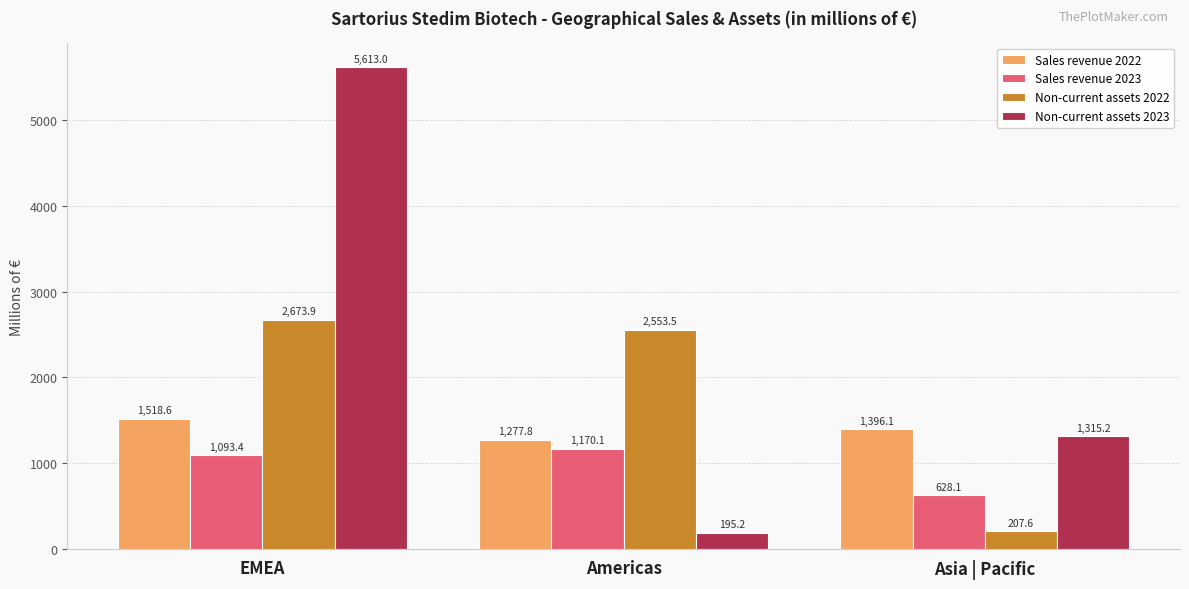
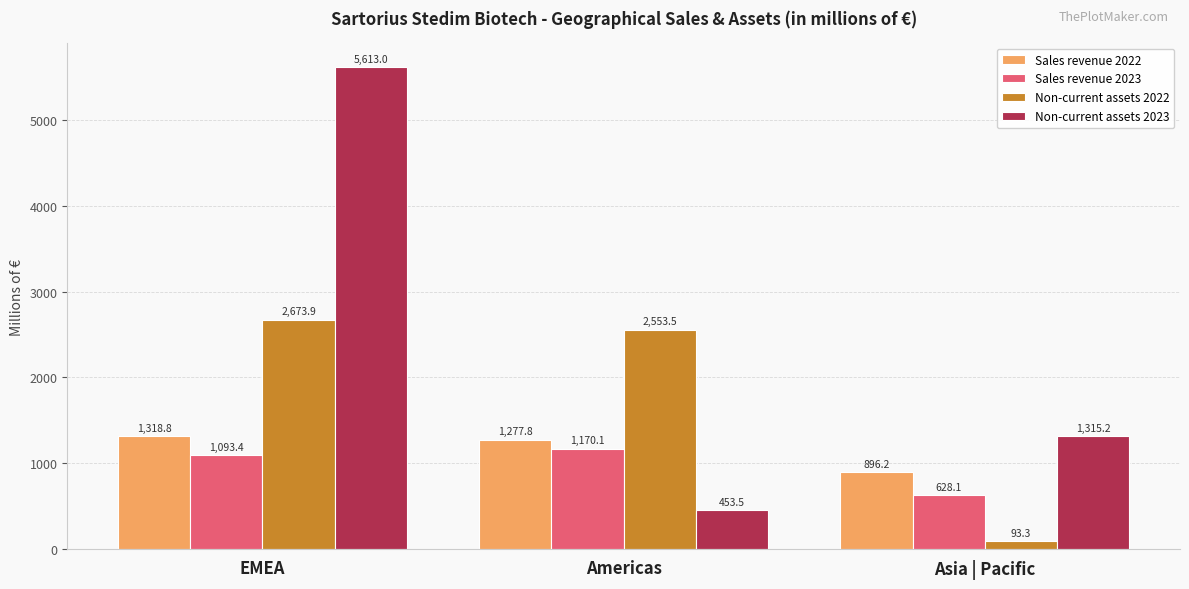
Sales revenue 2022, EMEA: 1,518.6 -> 1,318.8
Non-current assets 2023, Americas: 195.2 -> 453.5
Sales revenue 2022, Asia | Pacific: 1,396.1 -> 896.2
Non-current assets 2022, Asia | Pacific: 207.6 -> 93.3
